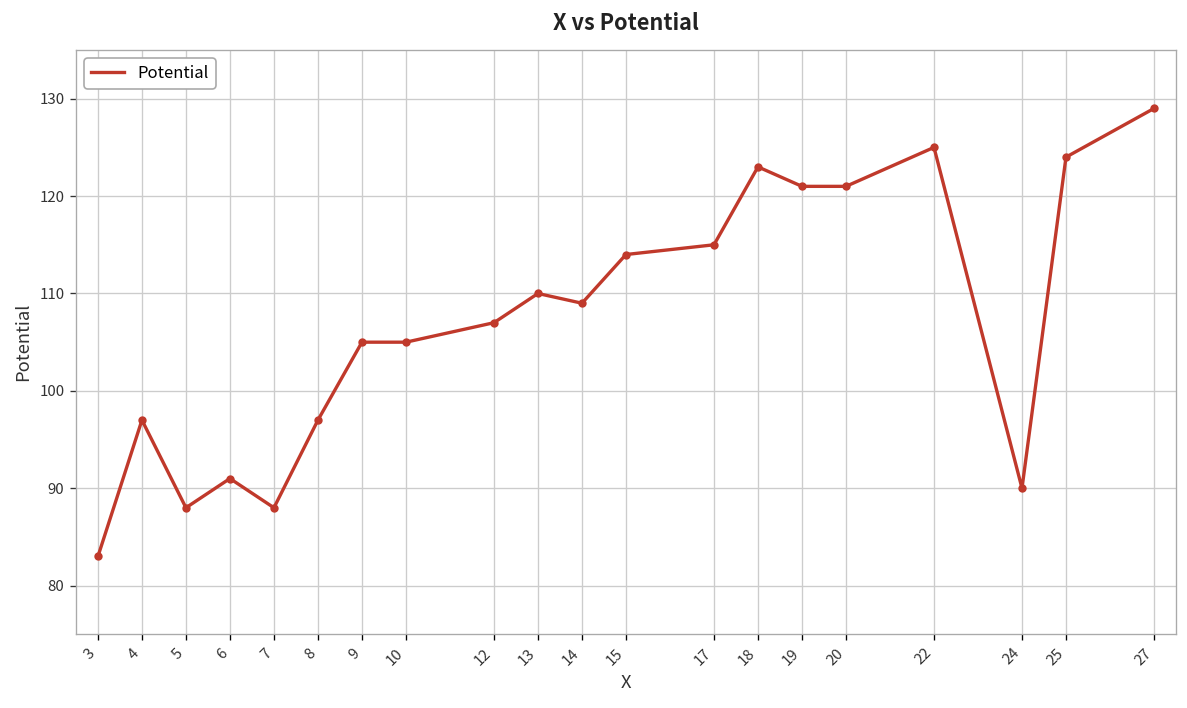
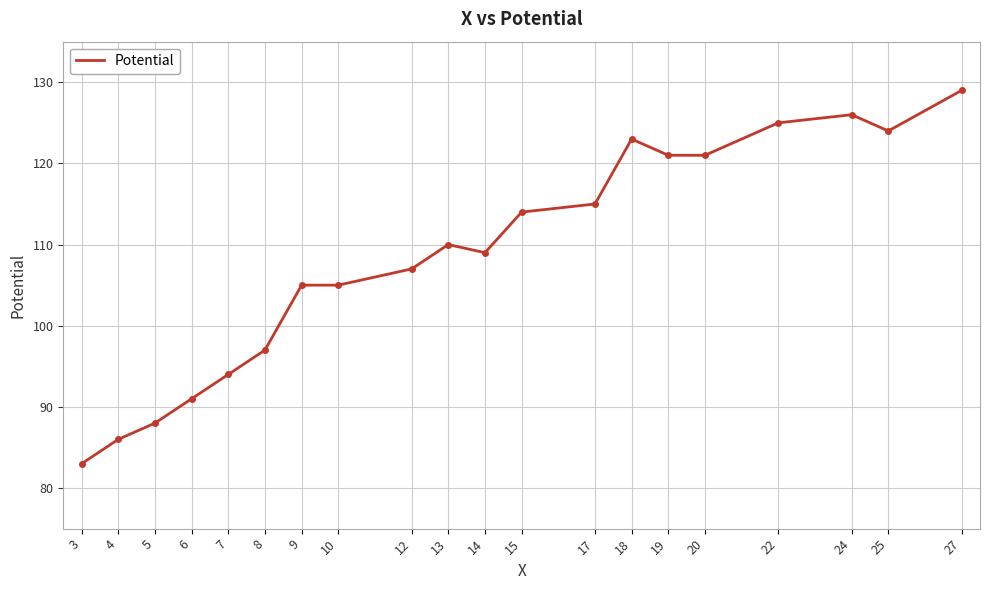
4: 97 -> 86
7: 88 -> 94
24: 90 -> 126
